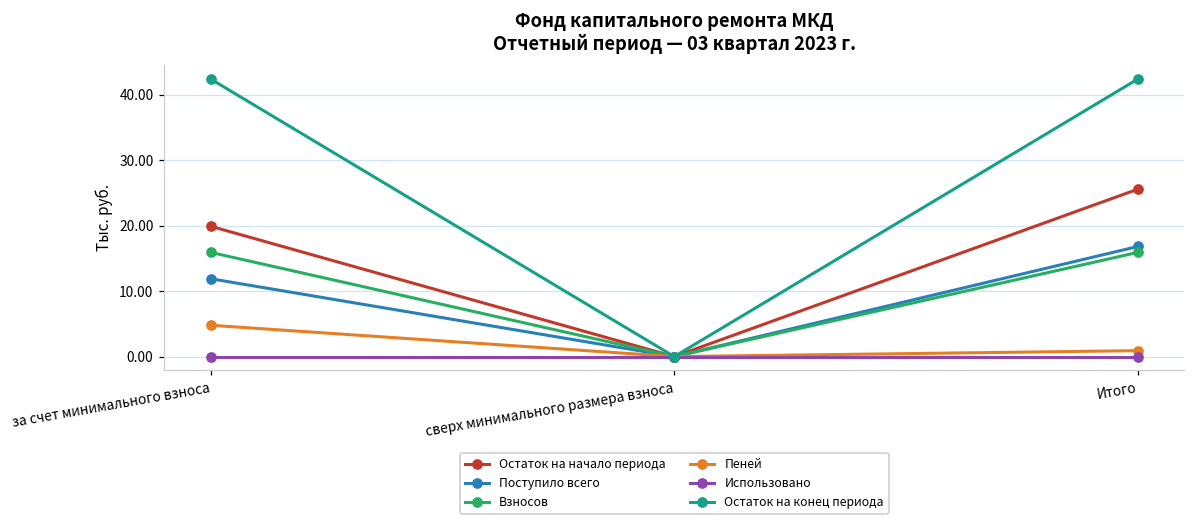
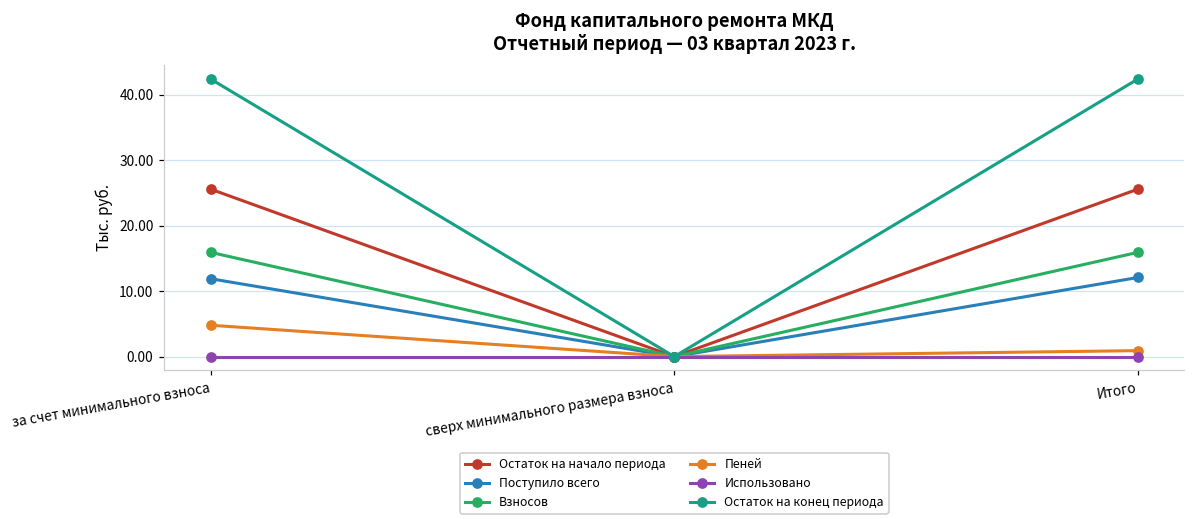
Остаток на начало периода, за счет минимального взноса: 20 -> 26
Поступило всего, Итого: 17 -> 12
